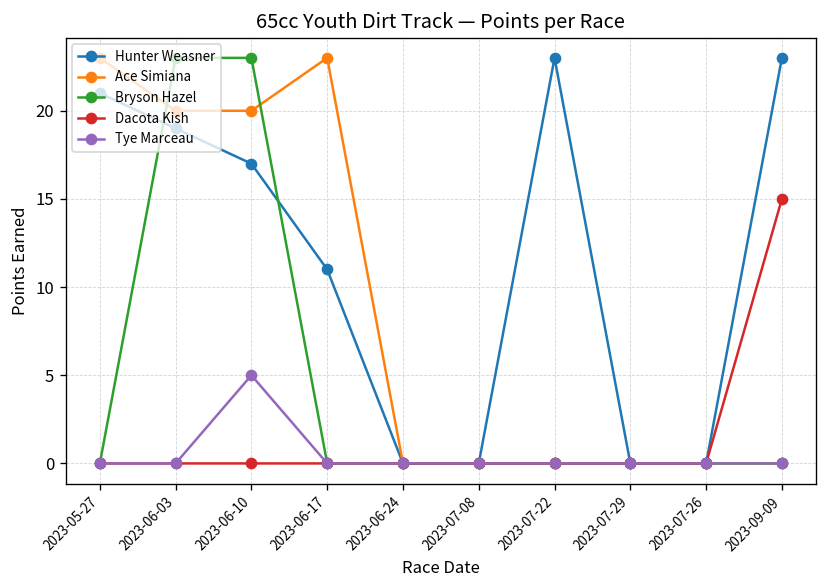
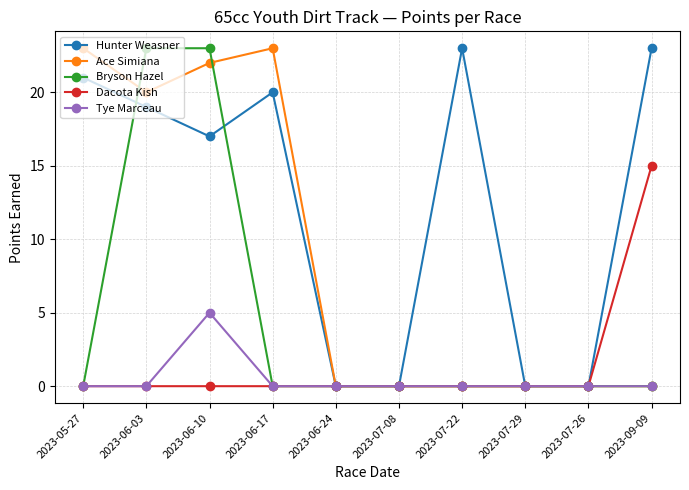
Ace Simiana, 2023-06-10: 20 -> 22
Hunter Weasner, 2023-06-17: 11 -> 20
